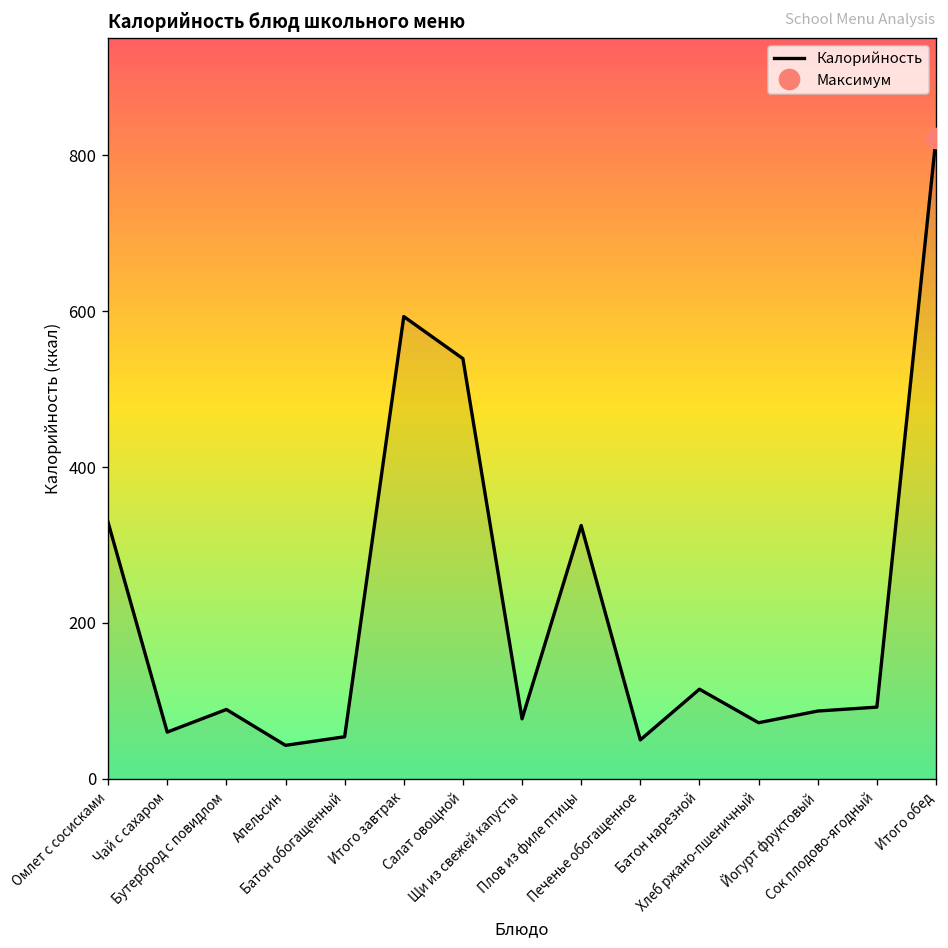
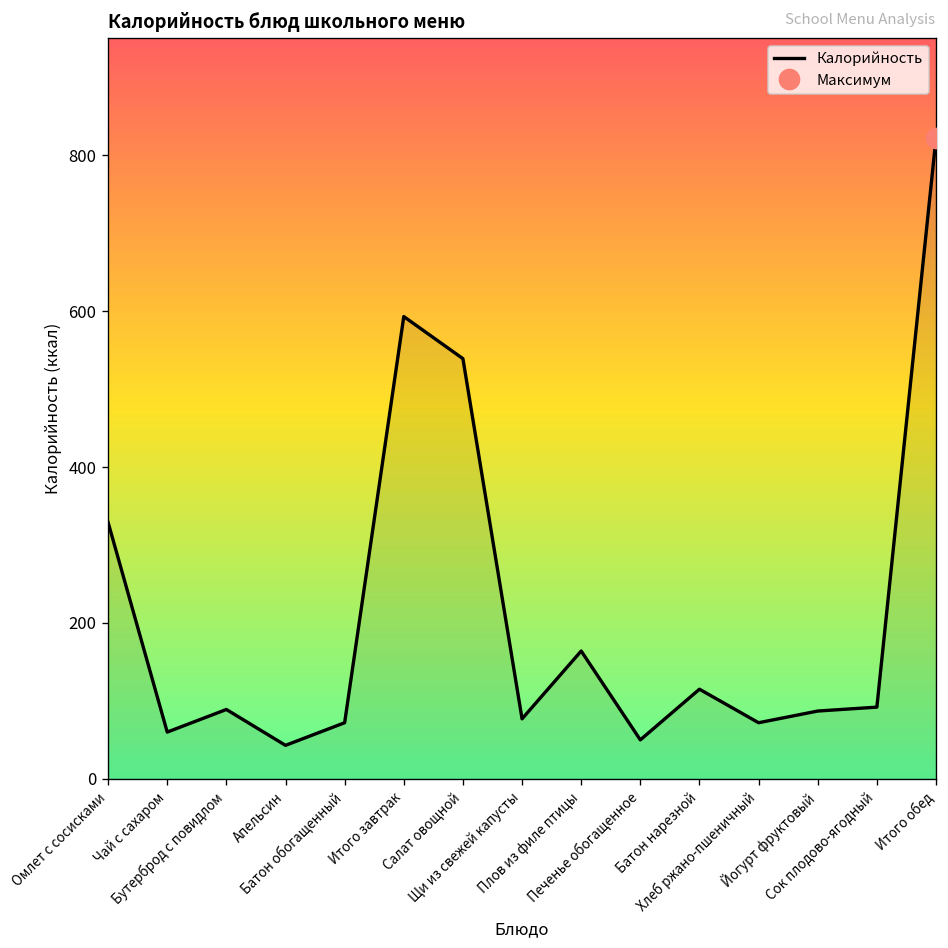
Калорийность, Батон обогащенный: 50 -> 70
Калорийность, Плов из филе птицы: 330 -> 160
